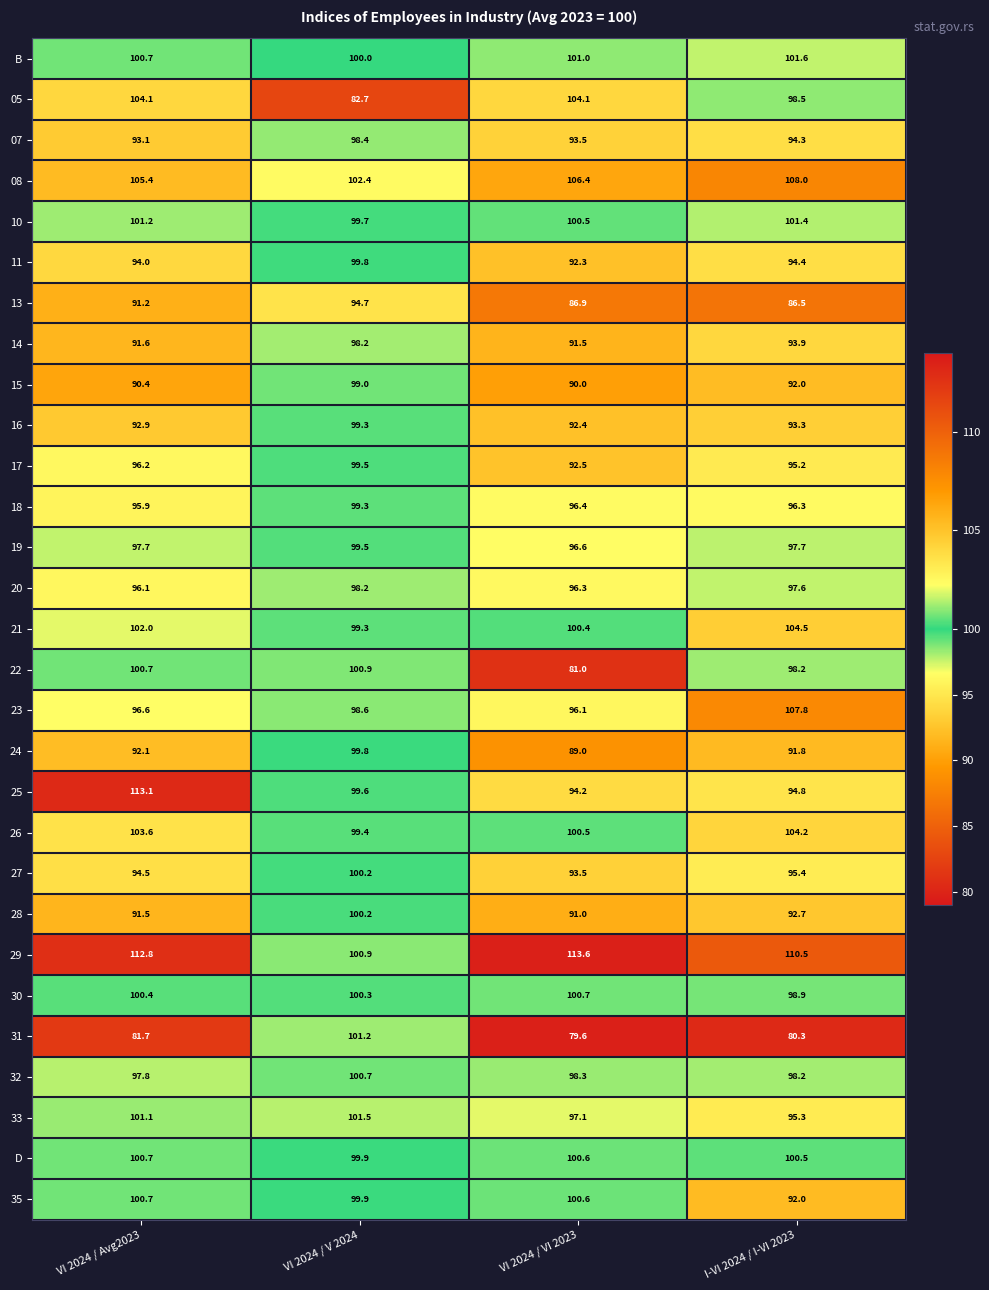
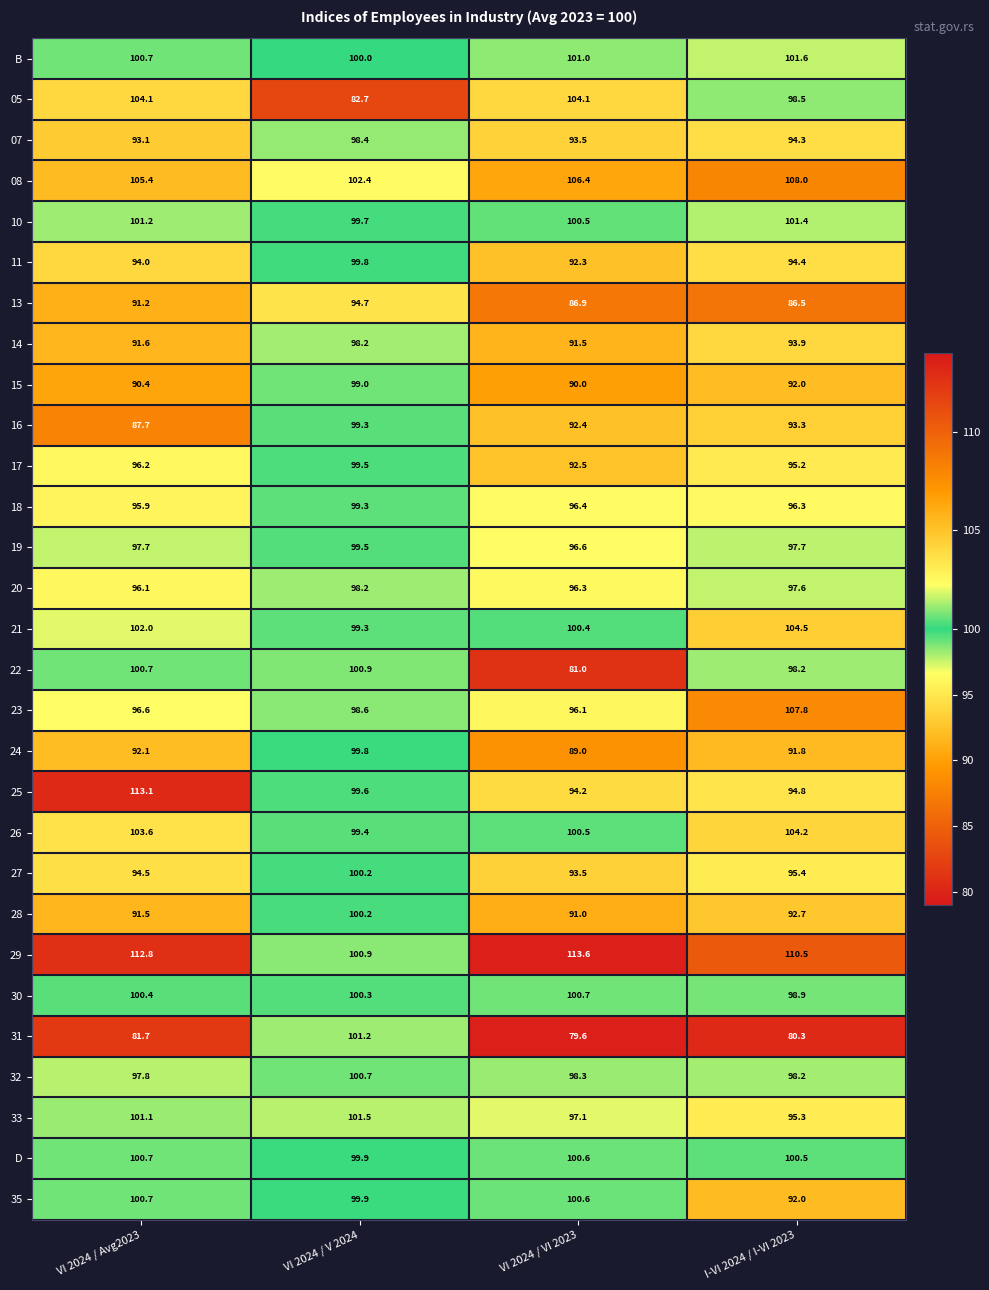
16, VI 2024 / Avg2023: 92.9 -> 87.7
